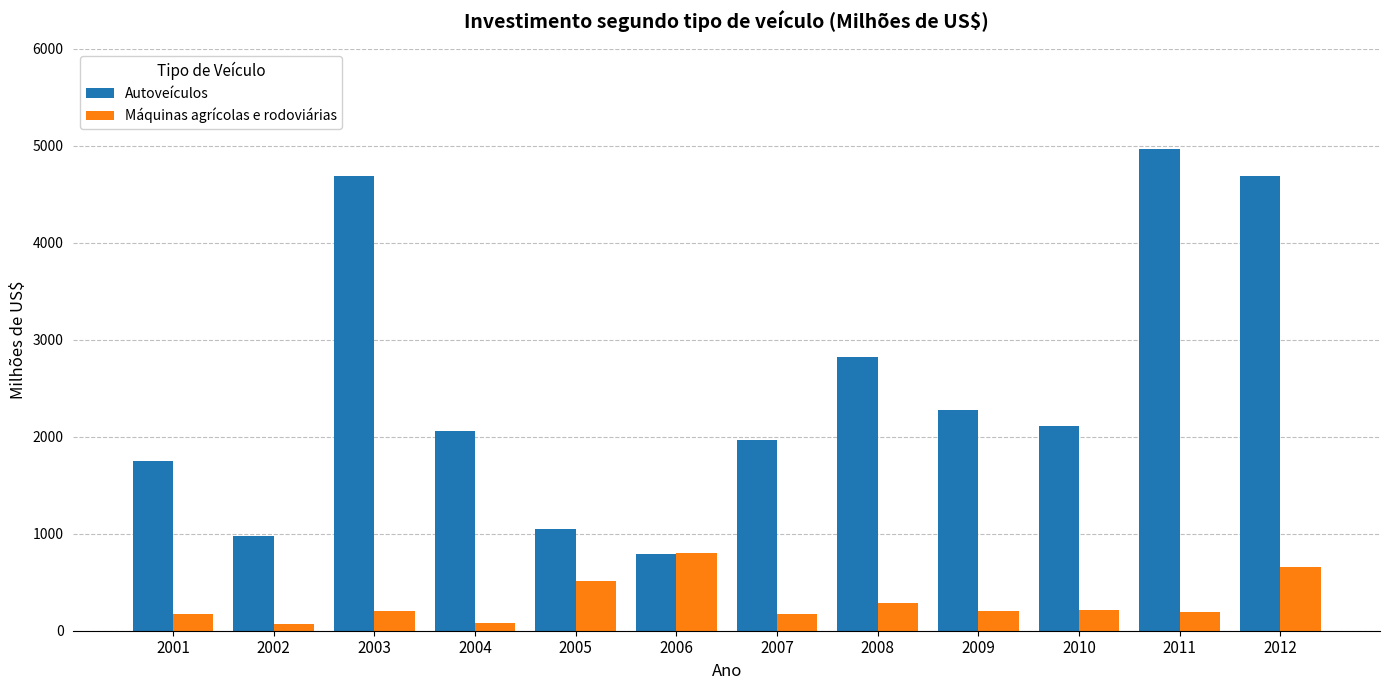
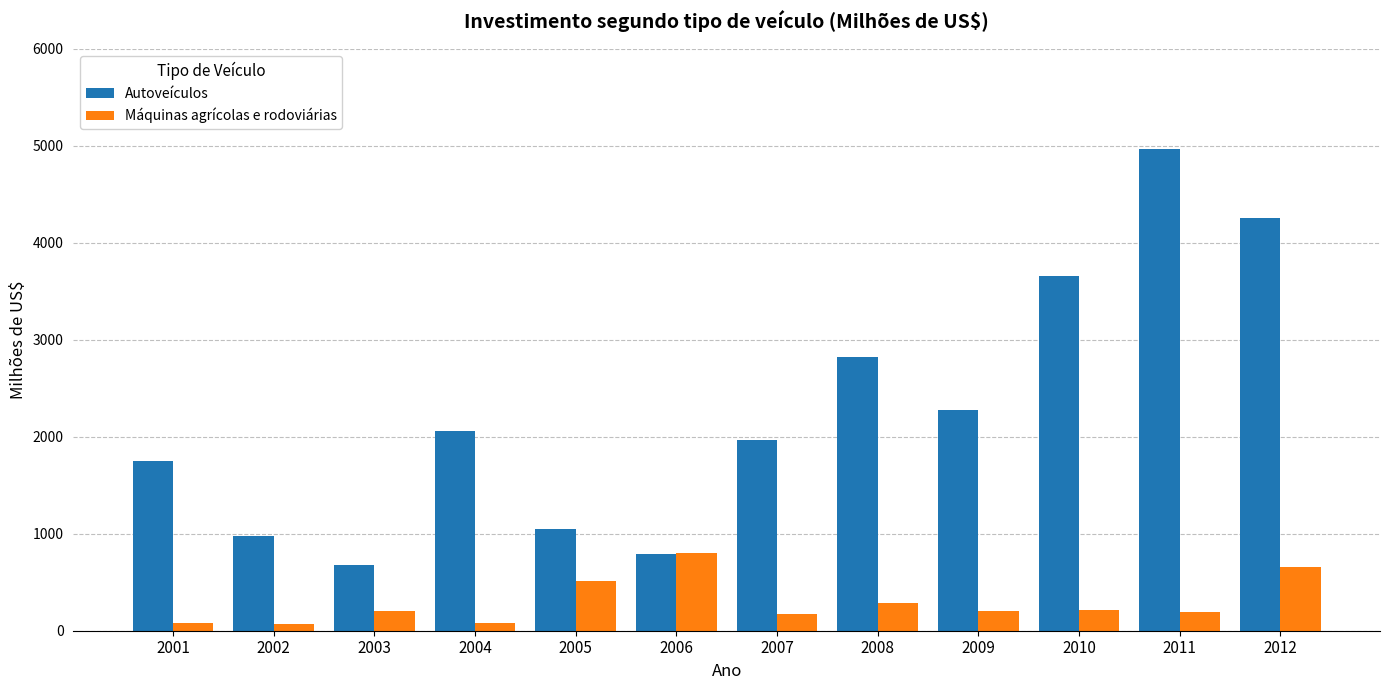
Máquinas agrícolas e rodoviárias, 2001: 200 -> 100
Autoveículos, 2003: 4700 -> 700
Autoveículos, 2010: 2100 -> 3700
Autoveículos, 2012: 4700 -> 4300
